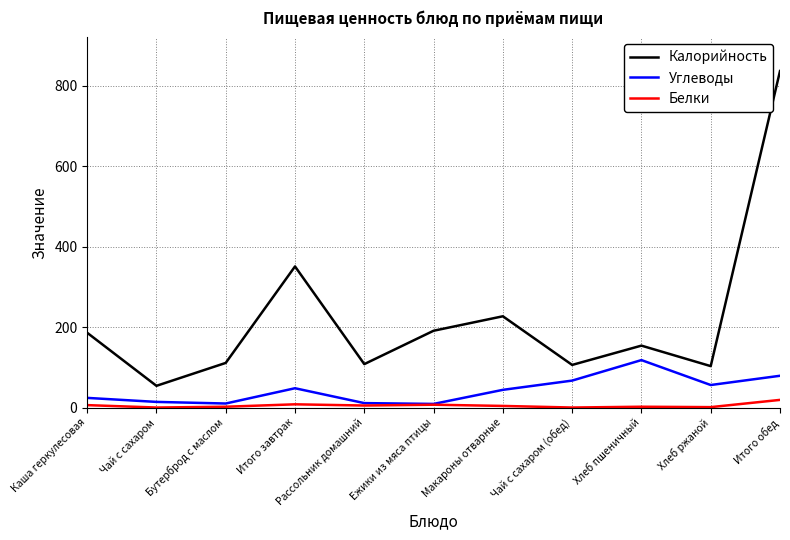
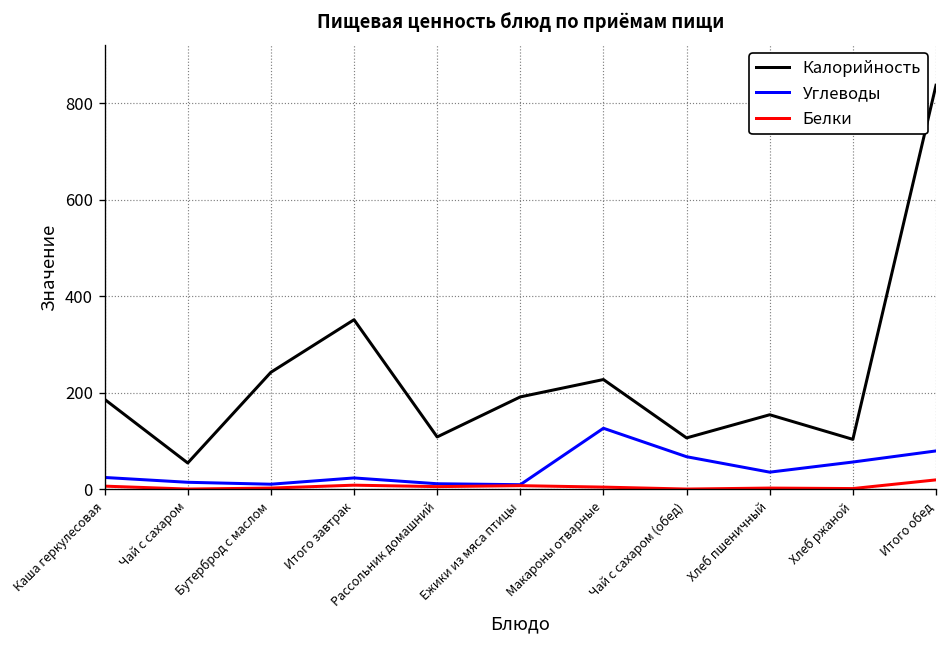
Калорийность, Бутерброд с маслом: 110 -> 240
Углеводы, Итого завтрак: 50 -> 20
Углеводы, Макароны отварные: 40 -> 130
Углеводы, Хлеб пшеничный: 120 -> 40
